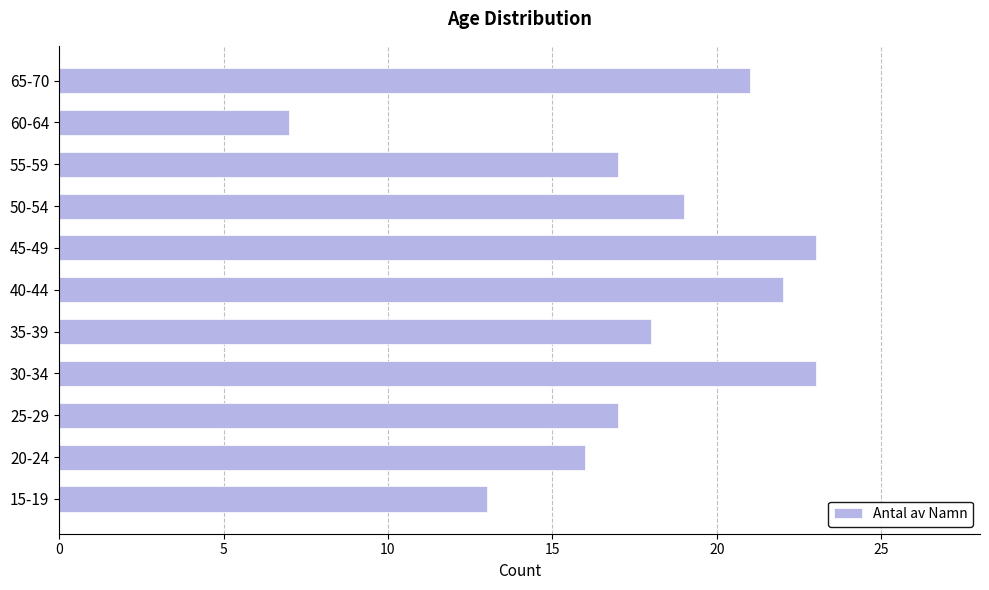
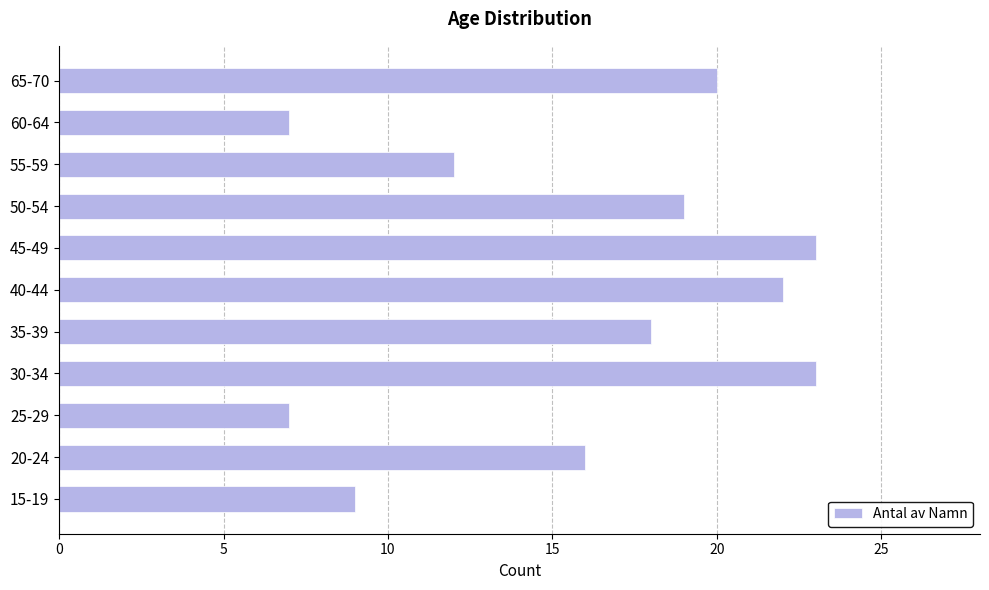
65-70: 21 -> 20
55-59: 17 -> 12
25-29: 17 -> 7
15-19: 13 -> 9
